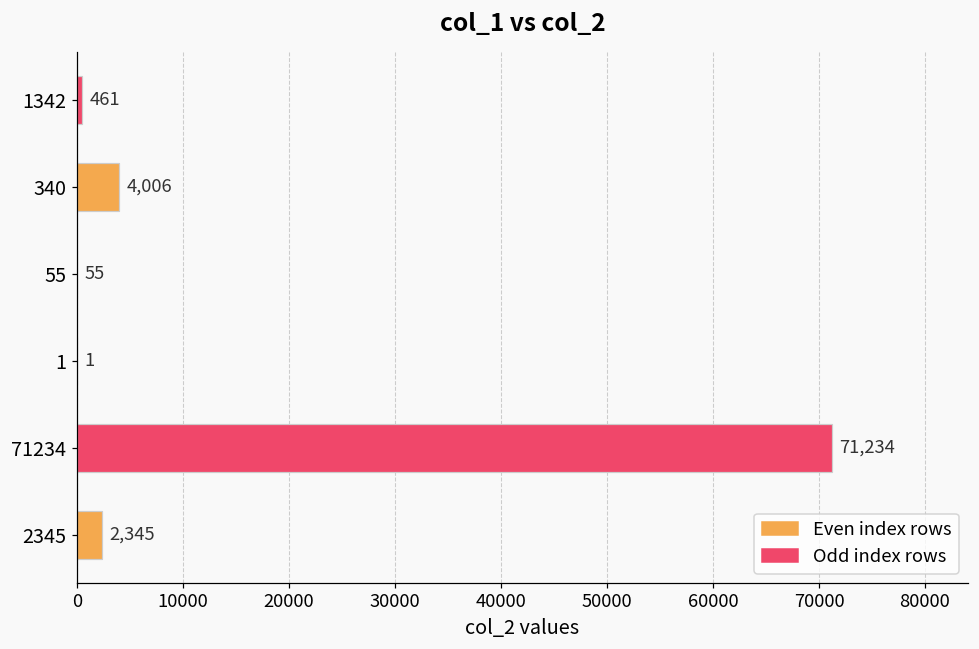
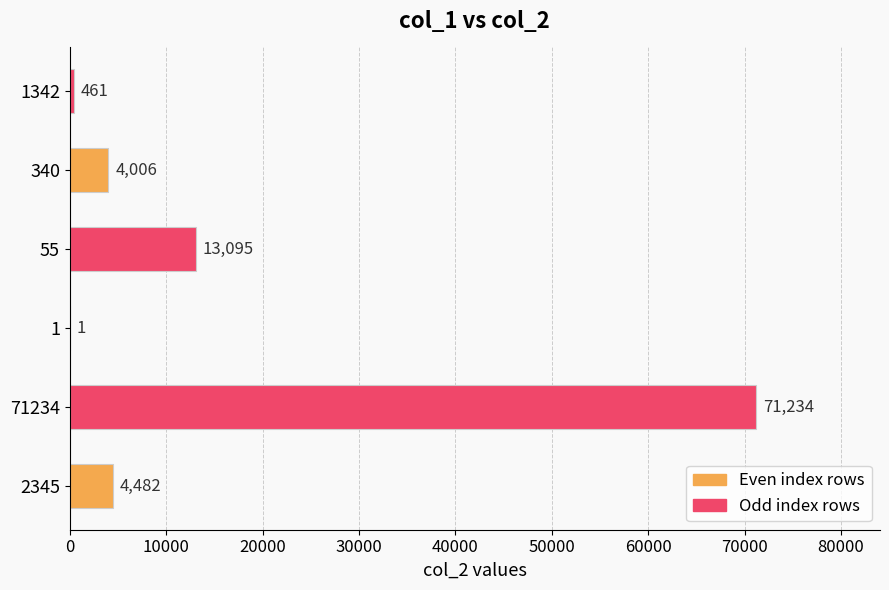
55: 55 -> 13,095
2345: 2,345 -> 4,482
